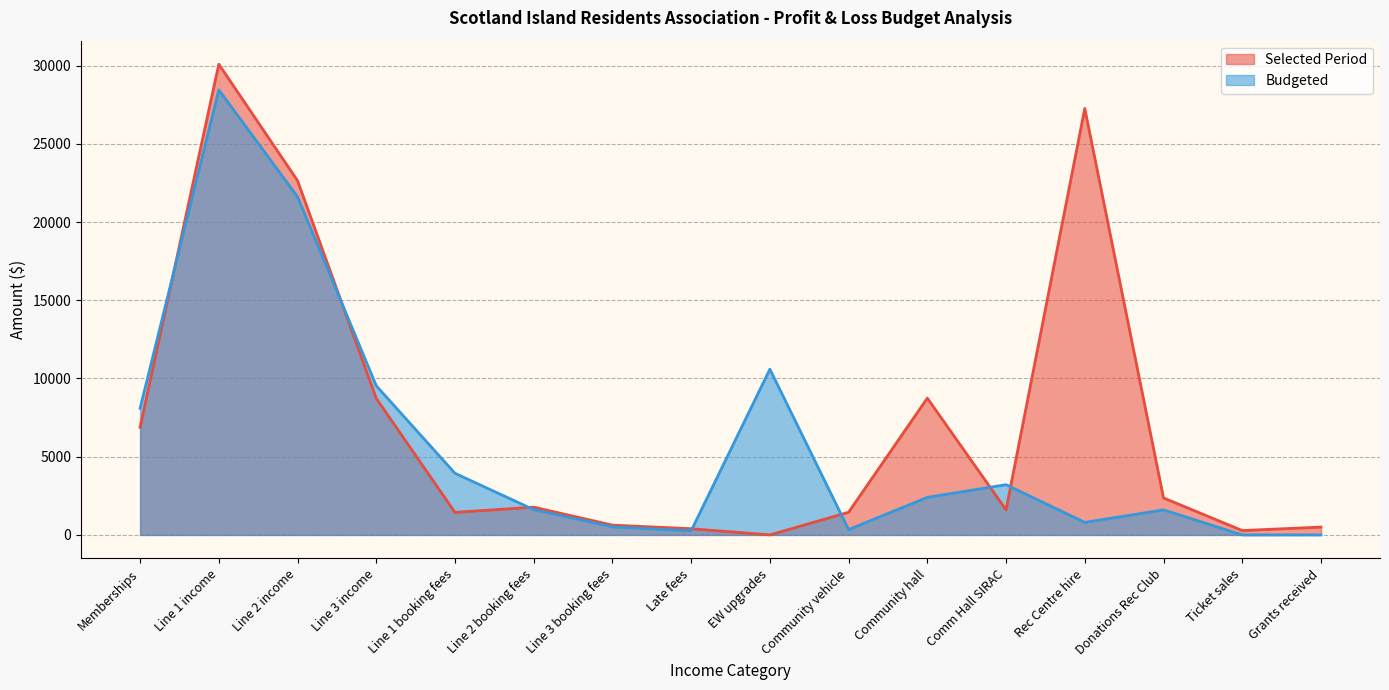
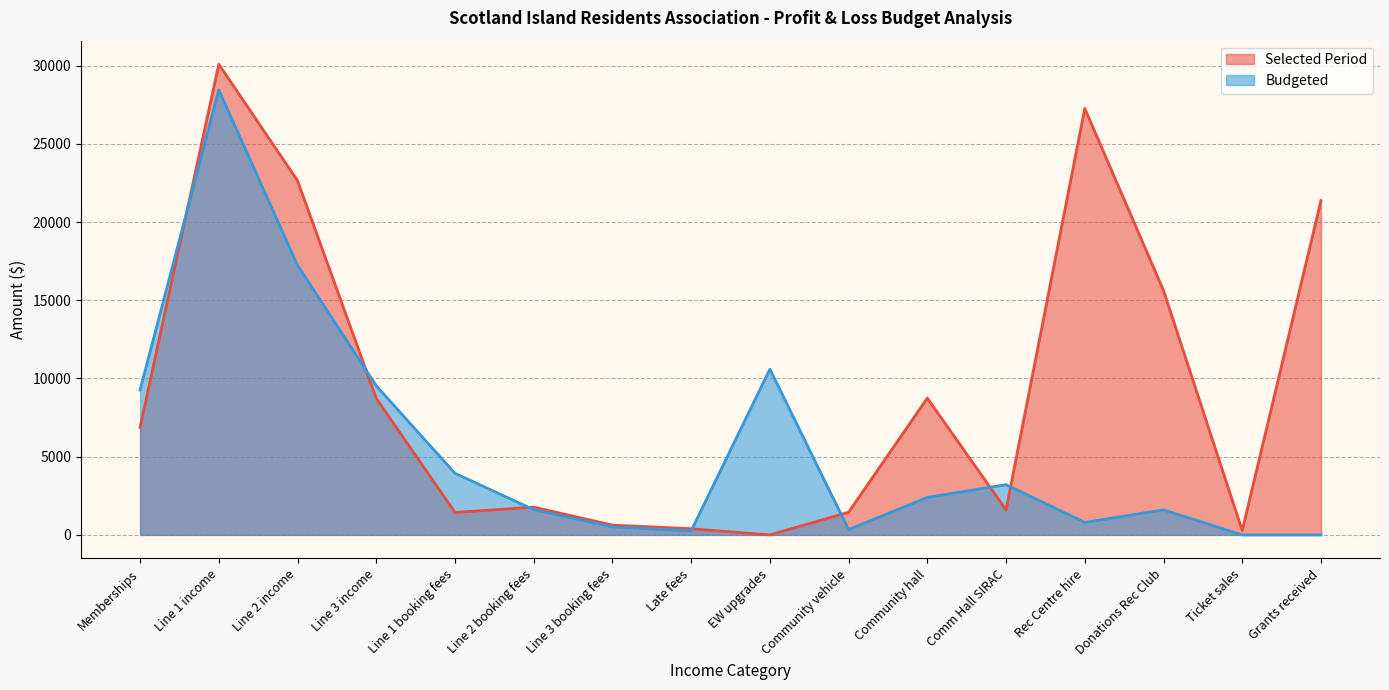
Budgeted, Memberships: 8100 -> 9300
Budgeted, Line 2 income: 21600 -> 17200
Selected Period, Donations Rec Club: 2400 -> 15600
Selected Period, Grants received: 500 -> 21400
